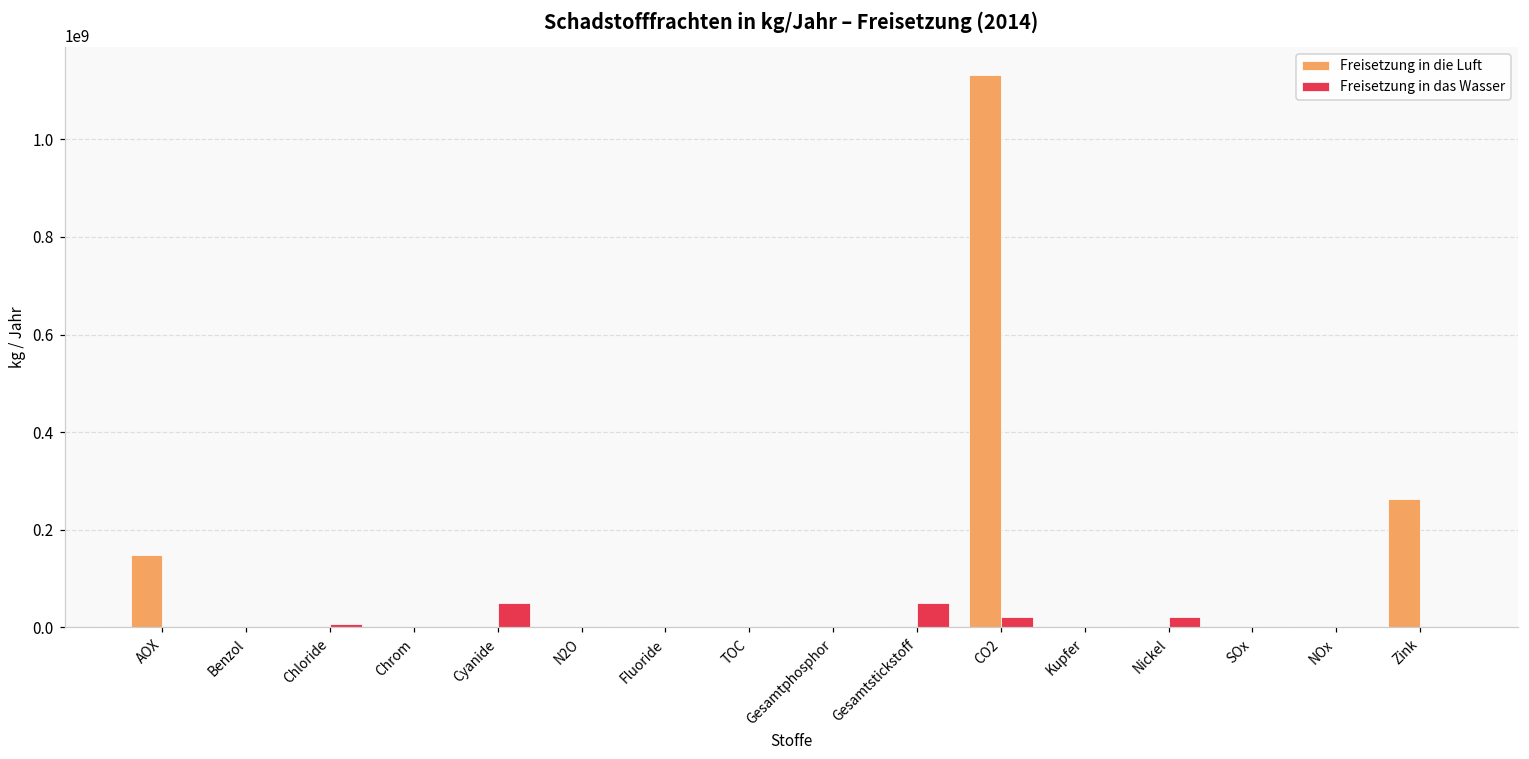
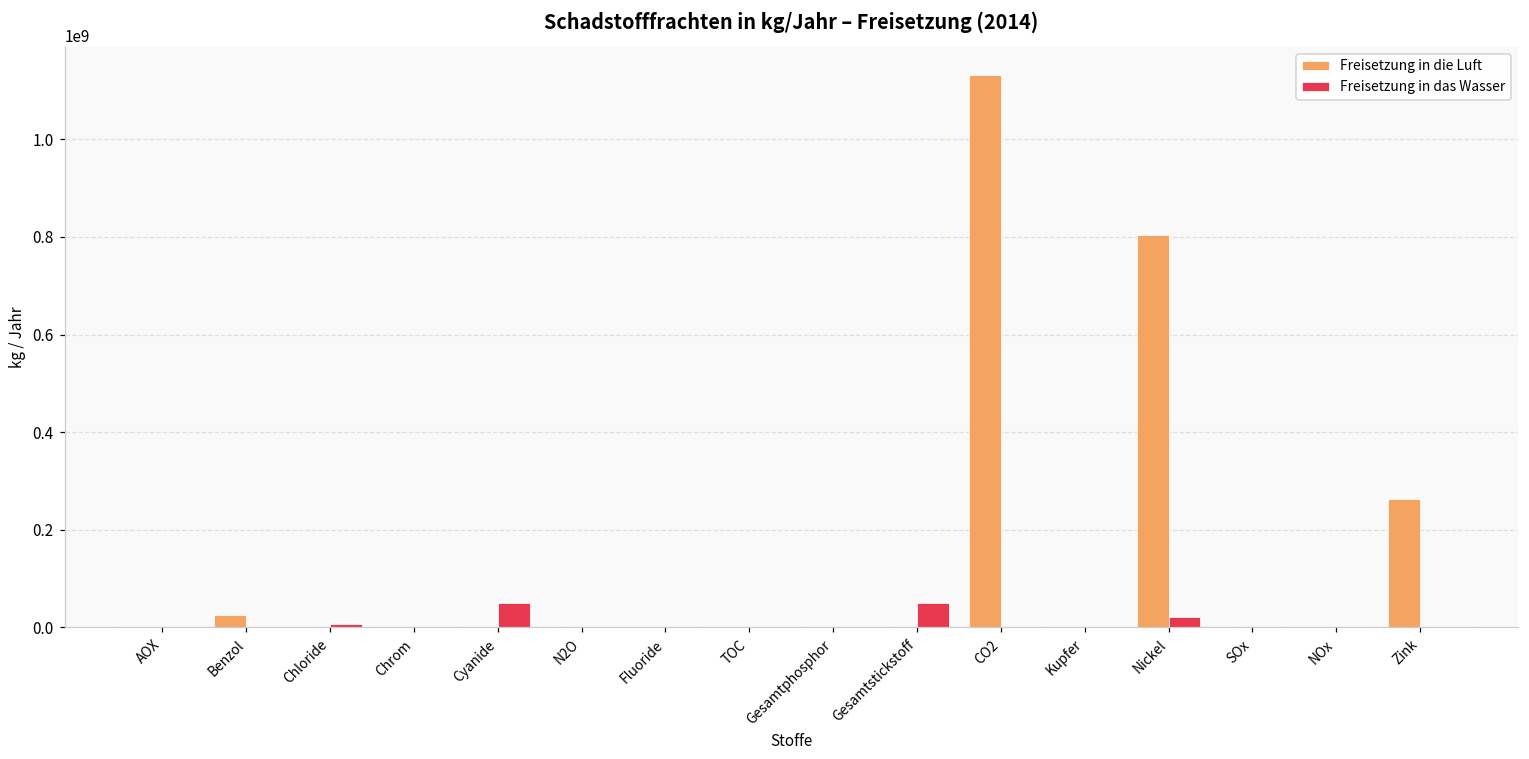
Freisetzung in die Luft, AOX: 150000000 -> 0
Freisetzung in die Luft, Benzol: 0 -> 30000000
Freisetzung in das Wasser, CO2: 20000000 -> 0
Freisetzung in die Luft, Nickel: 0 -> 800000000
